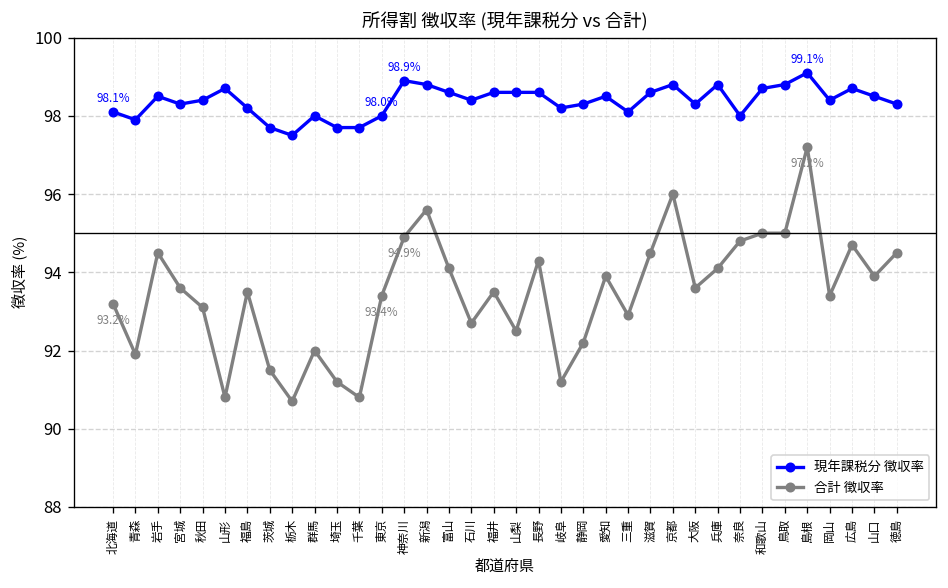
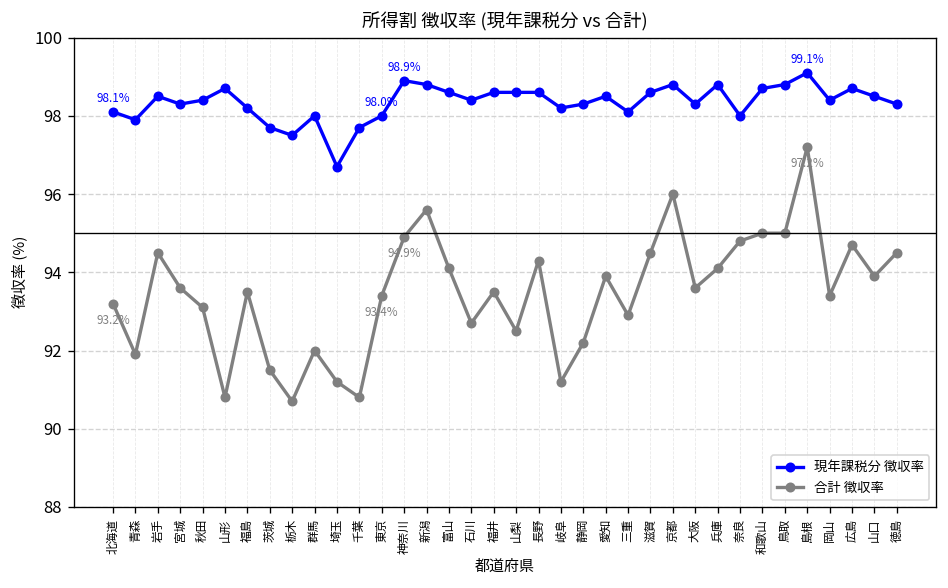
現年課税分 徴収率, 埼玉: 97.7 -> 96.7
